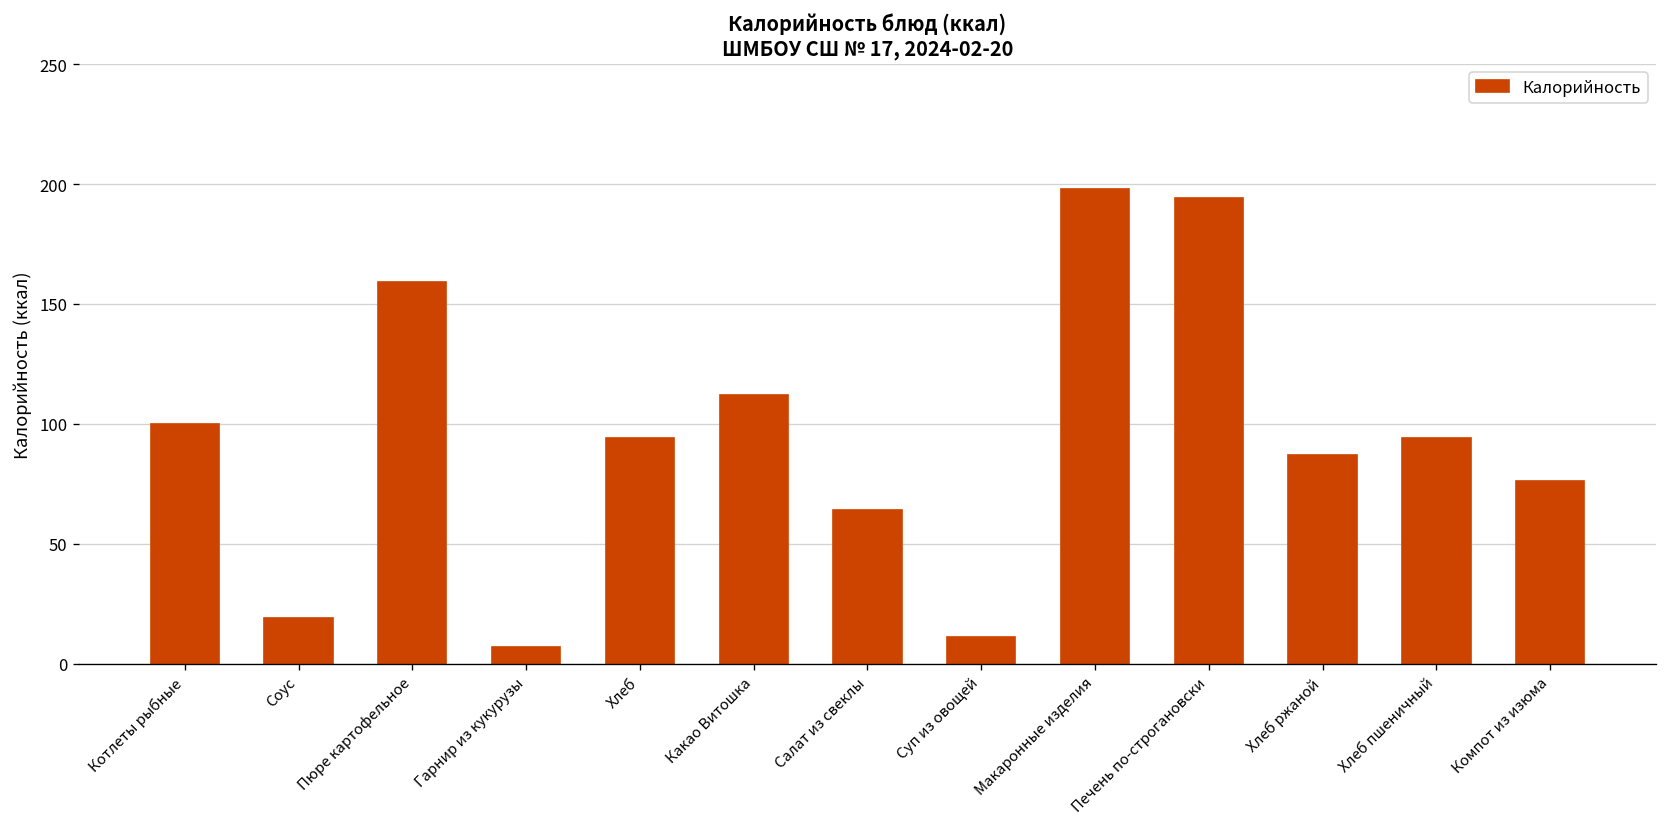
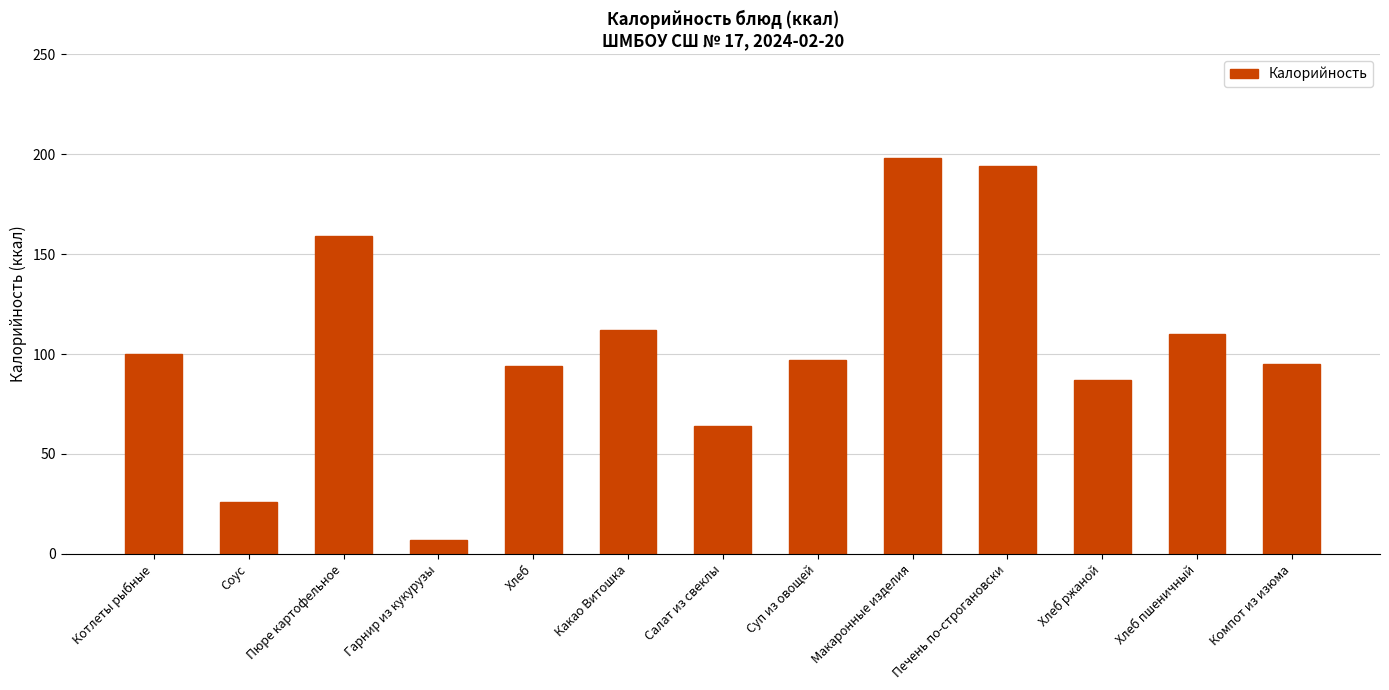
Соус: 19 -> 26
Суп из овощей: 11 -> 97
Хлеб пшеничный: 94 -> 110
Компот из изюма: 76 -> 95
